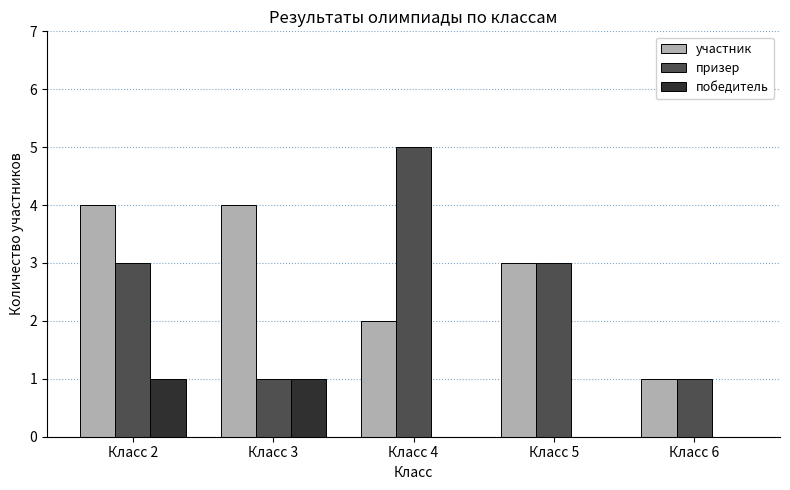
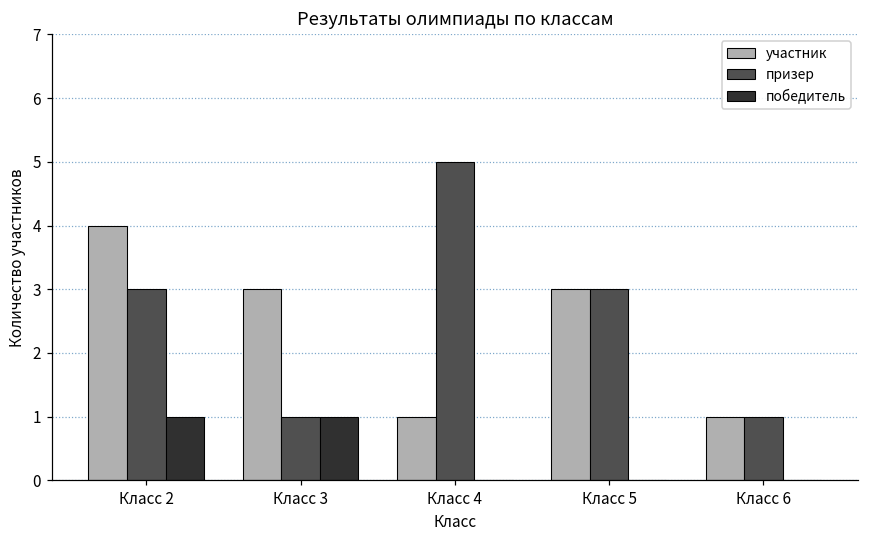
участник, Класс 3: 4 -> 3
участник, Класс 4: 2 -> 1
